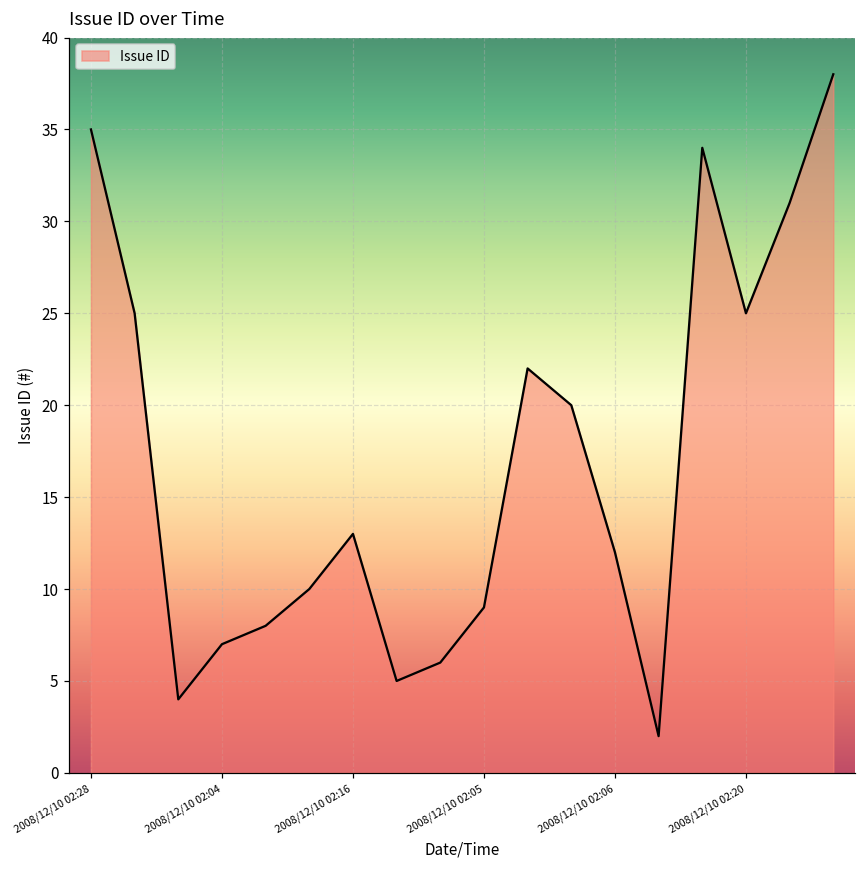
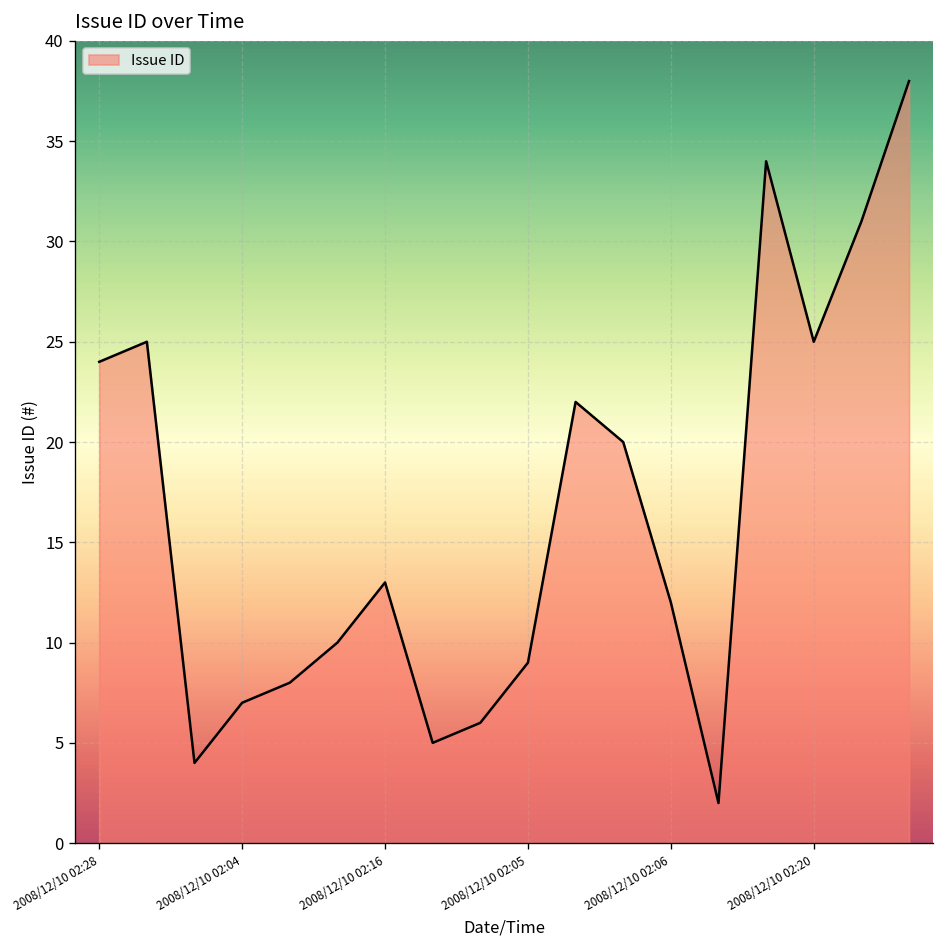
2008/12/10 02:28: 35 -> 24
